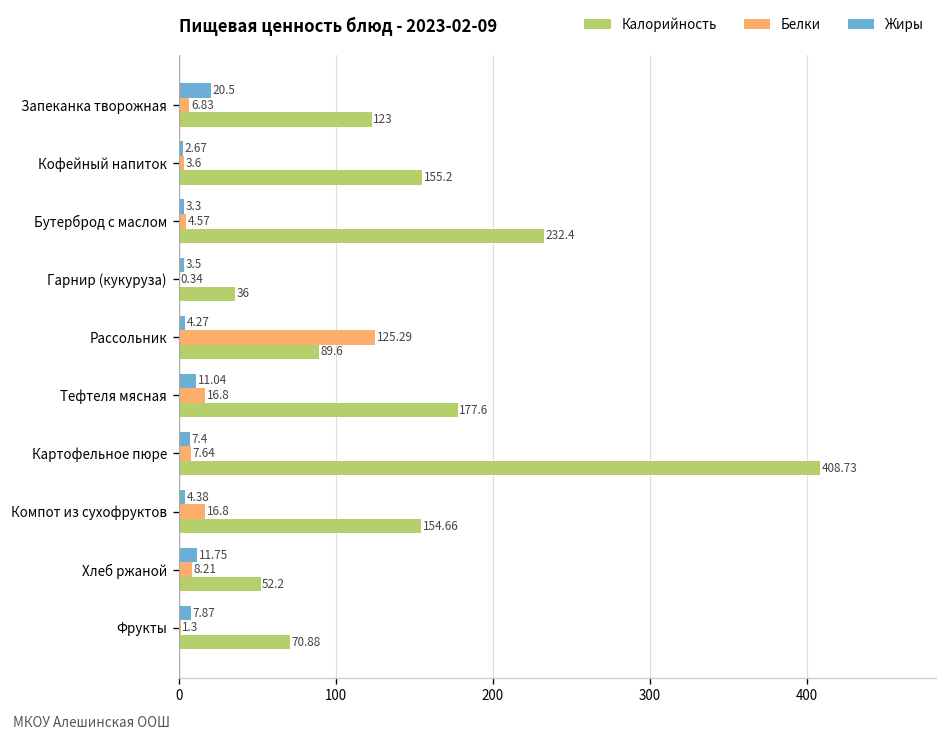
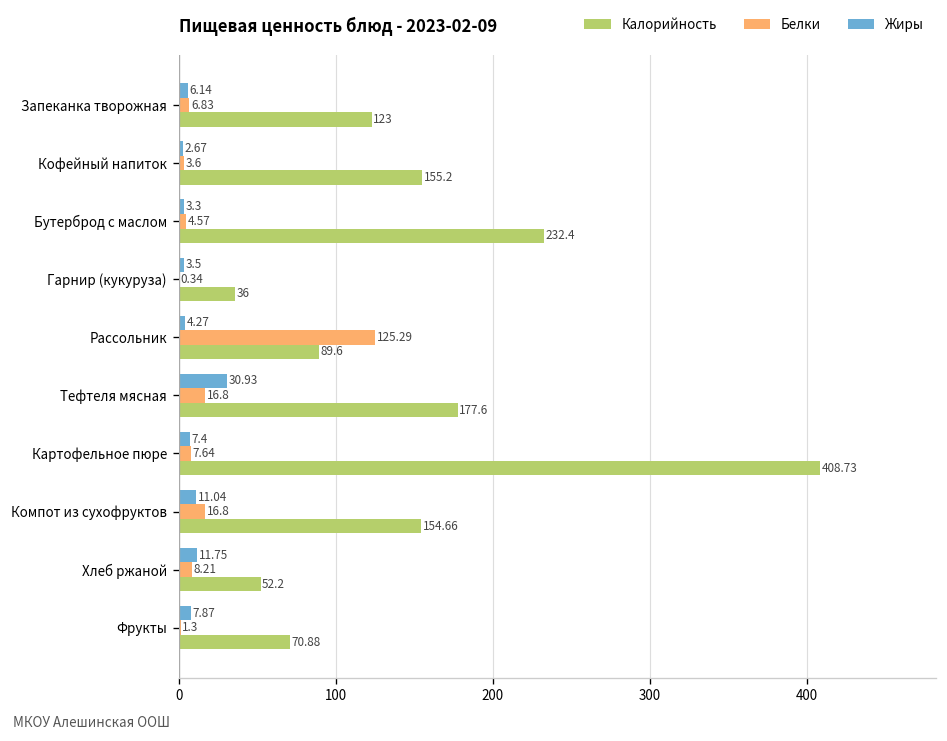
Жиры, Запеканка творожная: 20.5 -> 6.14
Жиры, Тефтеля мясная: 11.04 -> 30.93
Жиры, Компот из сухофруктов: 4.38 -> 11.04
